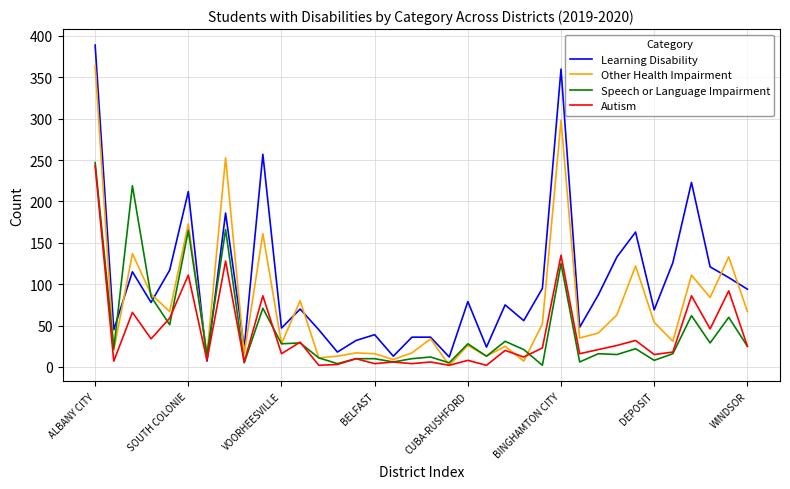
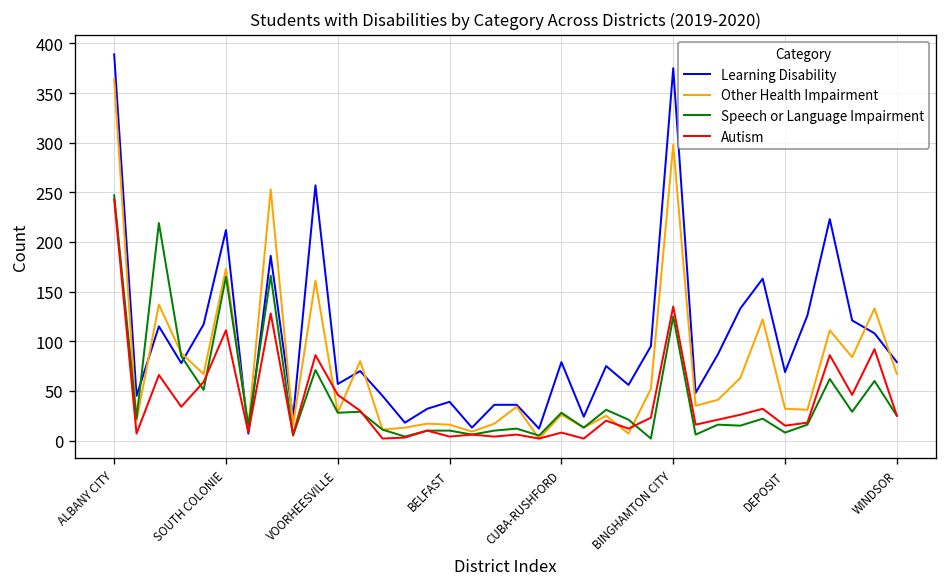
Learning Disability, VOORHEESVILLE: 50 -> 60
Autism, VOORHEESVILLE: 20 -> 50
Learning Disability, BINGHAMTON CITY: 360 -> 380
Other Health Impairment, DEPOSIT: 50 -> 30
Learning Disability, WINDSOR: 90 -> 80
